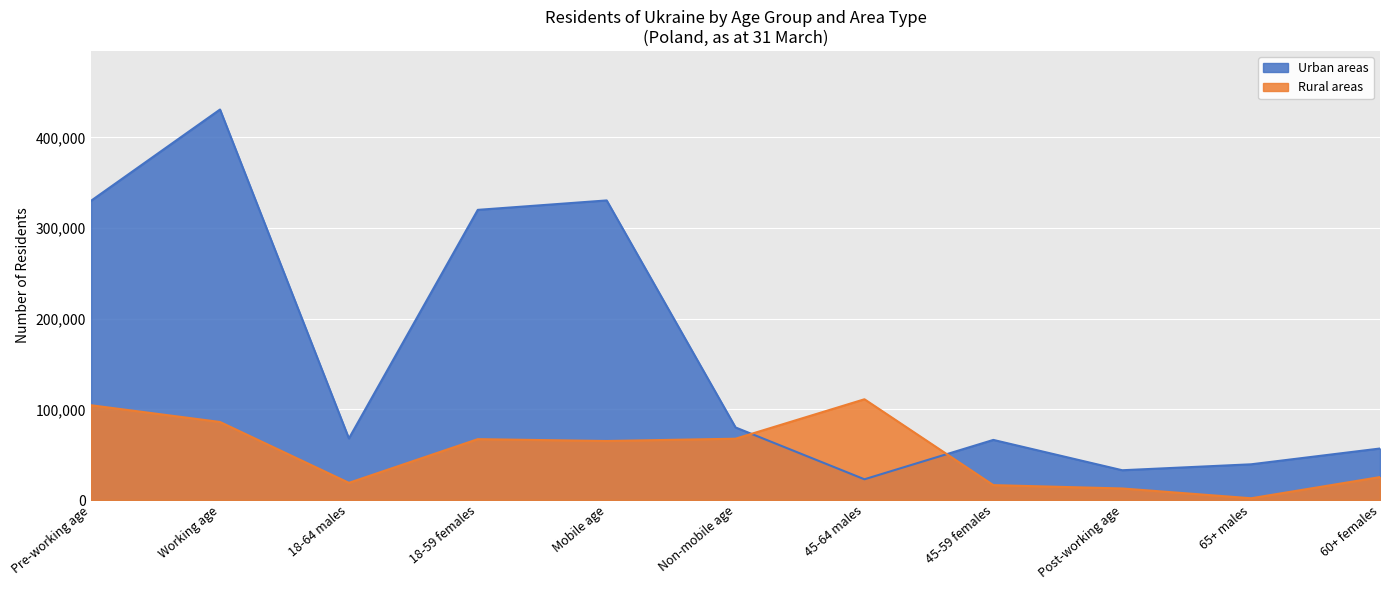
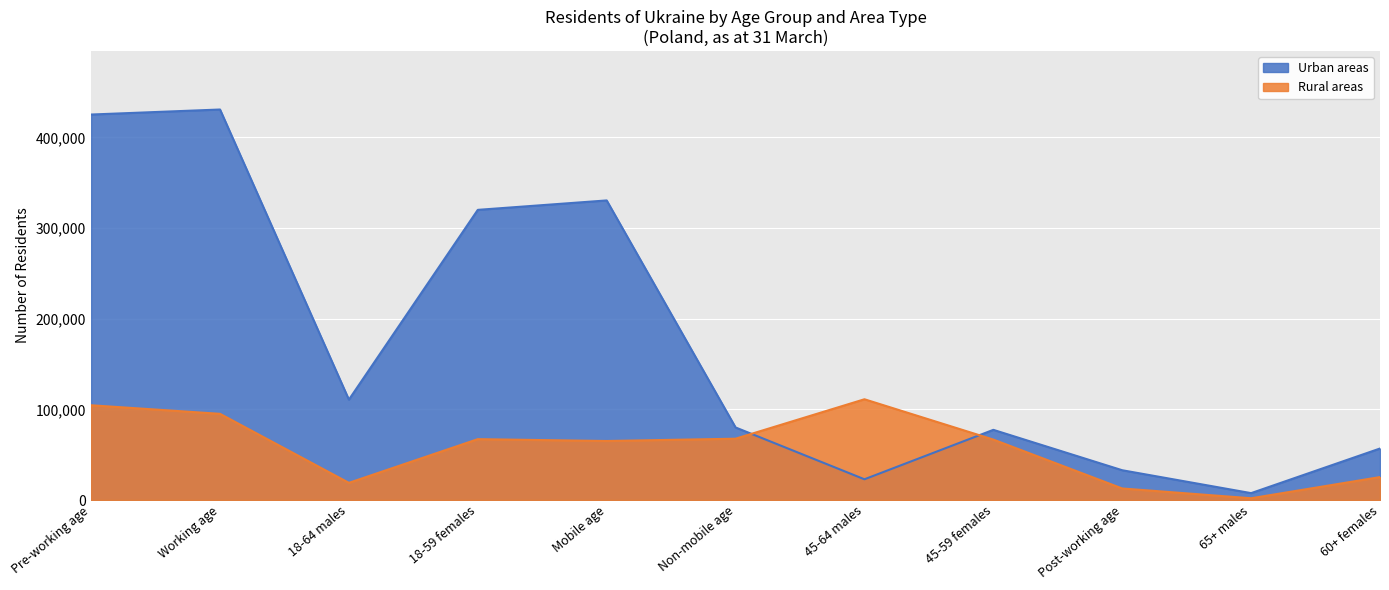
Urban areas, Pre-working age: 330,000 -> 430,000
Rural areas, Working age: 90,000 -> 100,000
Urban areas, 18-64 males: 70,000 -> 110,000
Urban areas, 45-59 females: 70,000 -> 80,000
Rural areas, 45-59 females: 20,000 -> 70,000
Urban areas, 65+ males: 40,000 -> 10,000
